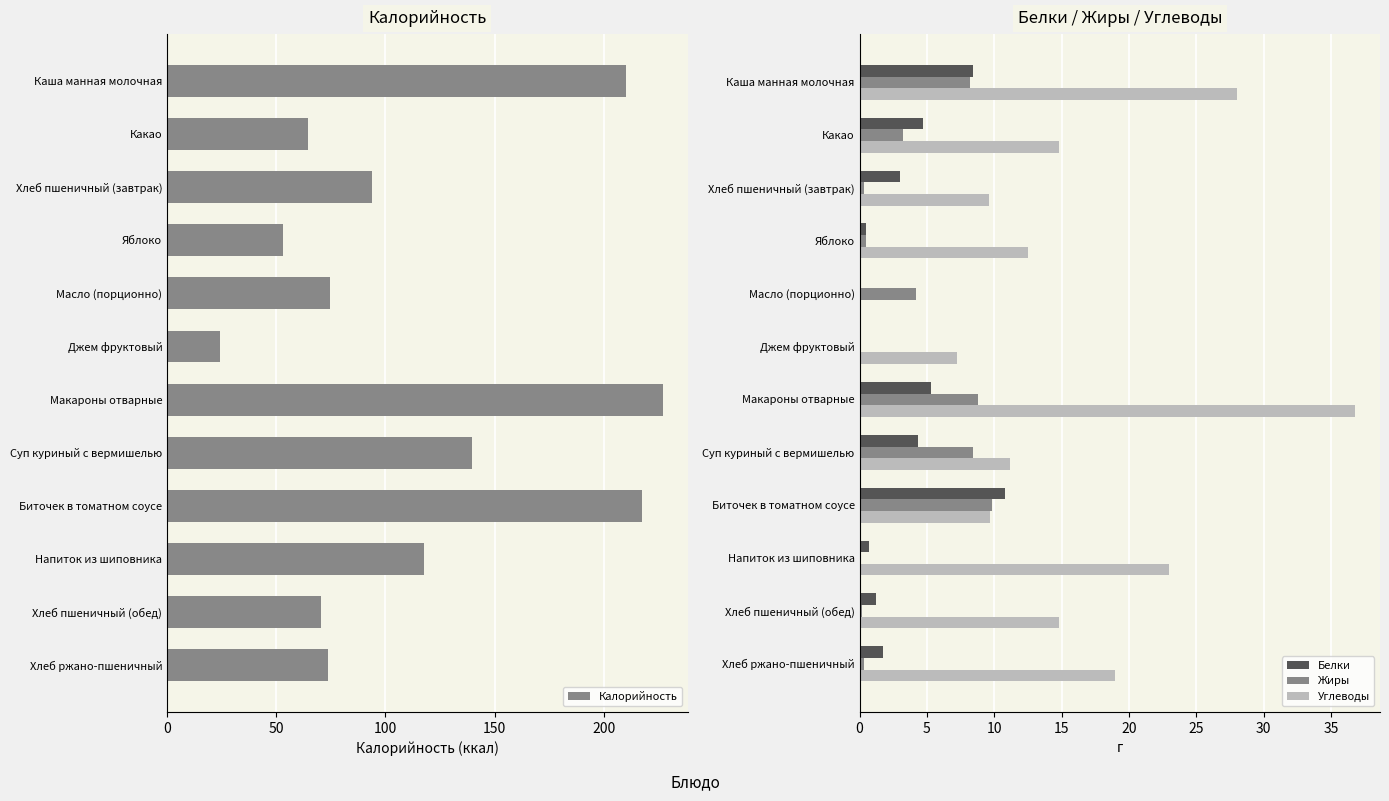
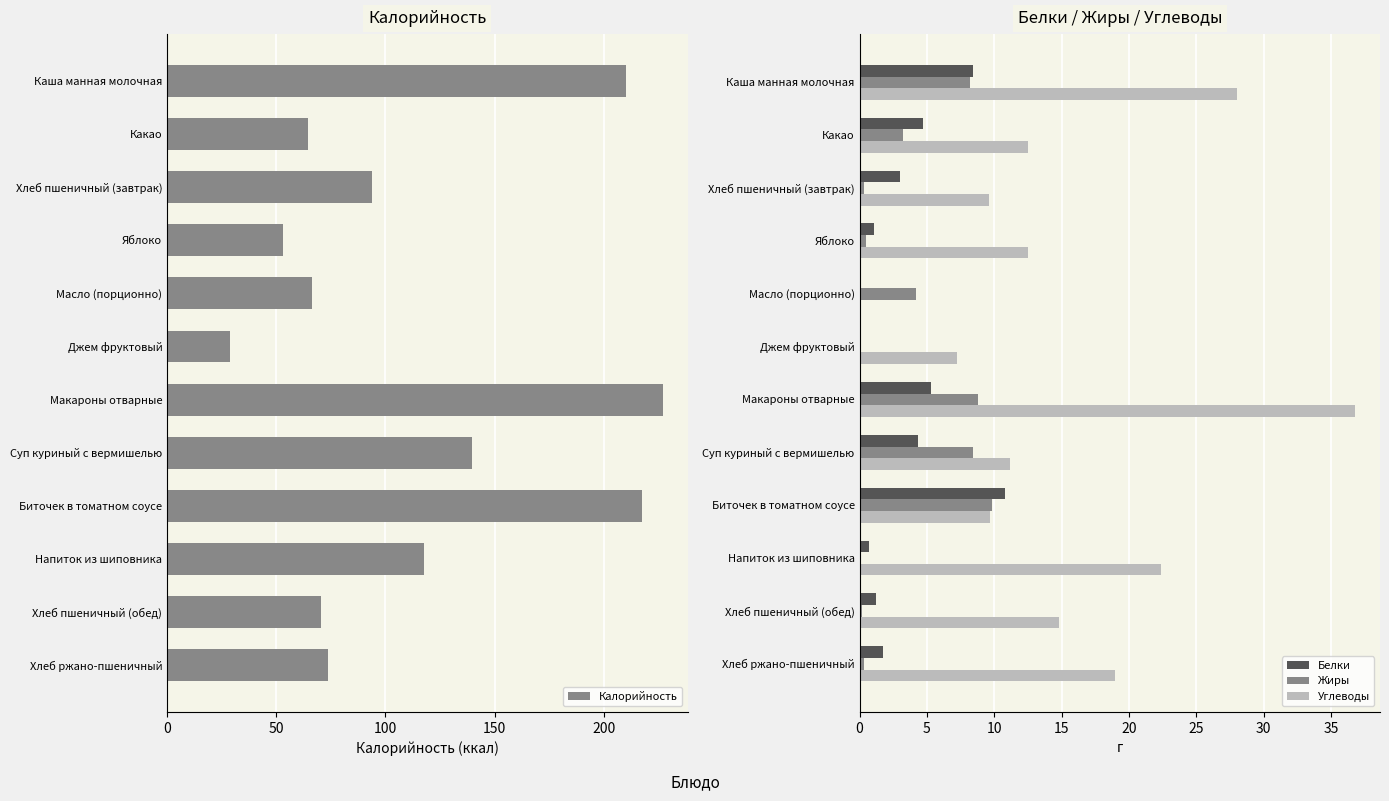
Калорийность, Масло (порционно): 75 -> 67
Калорийность, Джем фруктовый: 24 -> 29
Белки / Жиры / Углеводы, Углеводы, Какао: 14.8 -> 12.5
Белки / Жиры / Углеводы, Белки, Яблоко: 0.5 -> 1.1
Белки / Жиры / Углеводы, Углеводы, Напиток из шиповника: 23.0 -> 22.4
